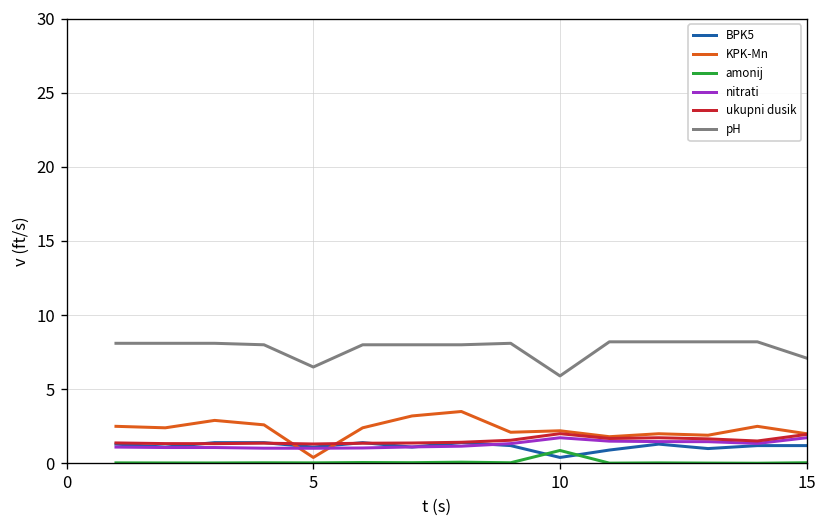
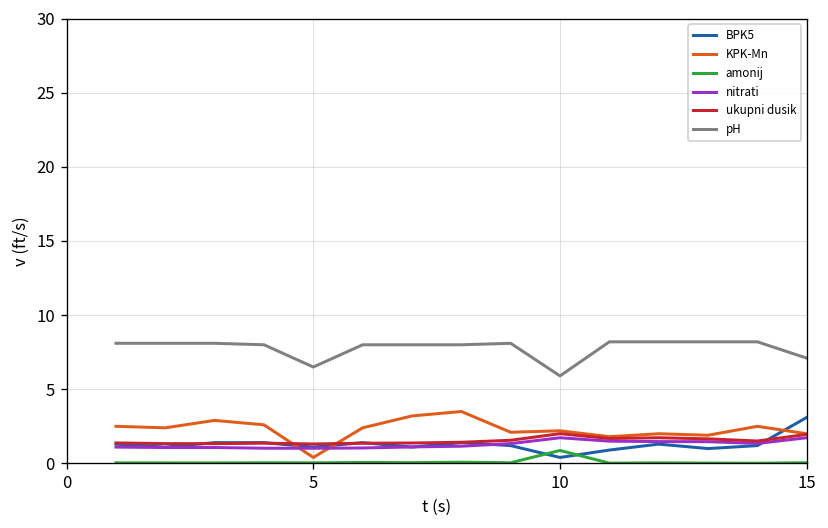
BPK5, 15: 1.2 -> 3.1
